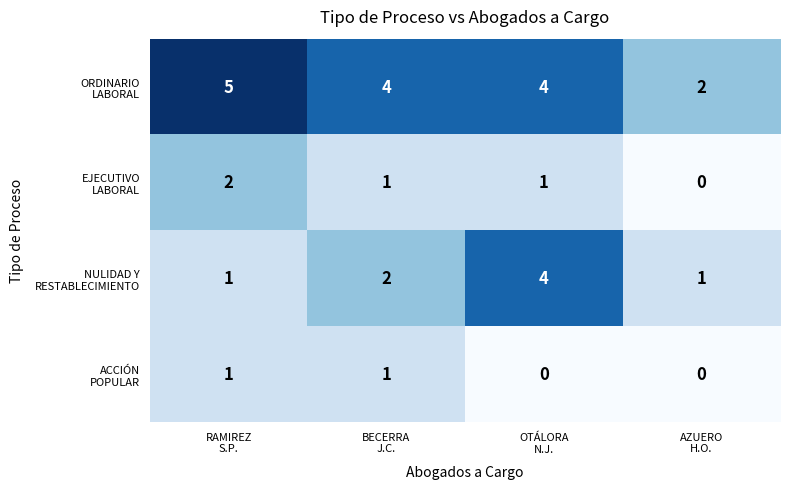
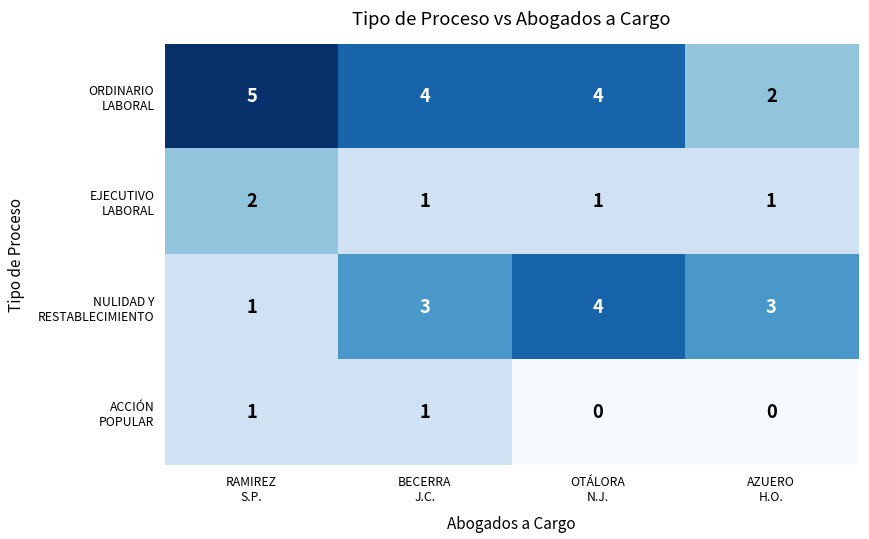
EJECUTIVO LABORAL, AZUERO H.O.: 0 -> 1
NULIDAD Y RESTABLECIMIENTO, BECERRA J.C.: 2 -> 3
NULIDAD Y RESTABLECIMIENTO, AZUERO H.O.: 1 -> 3
